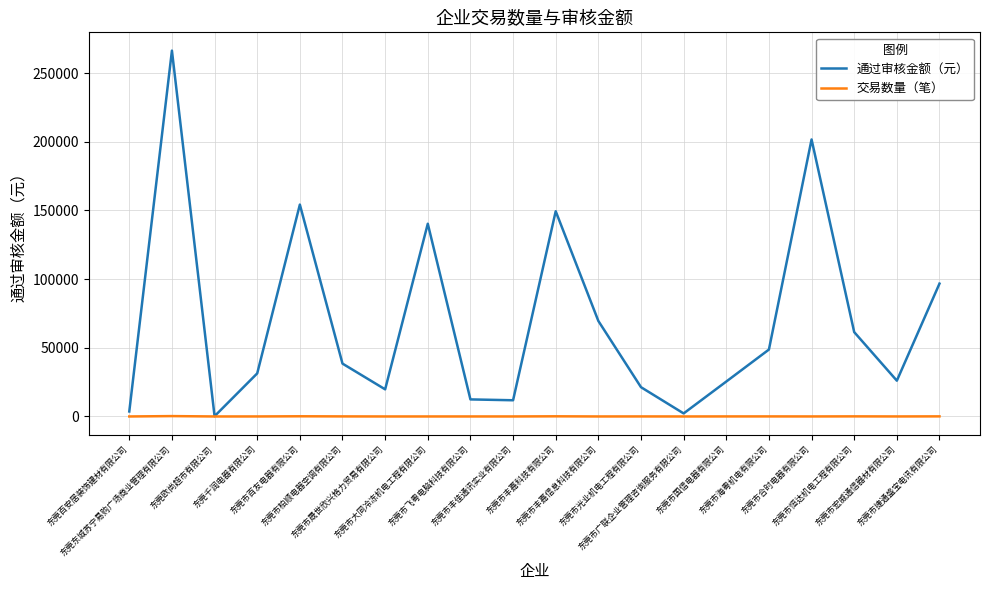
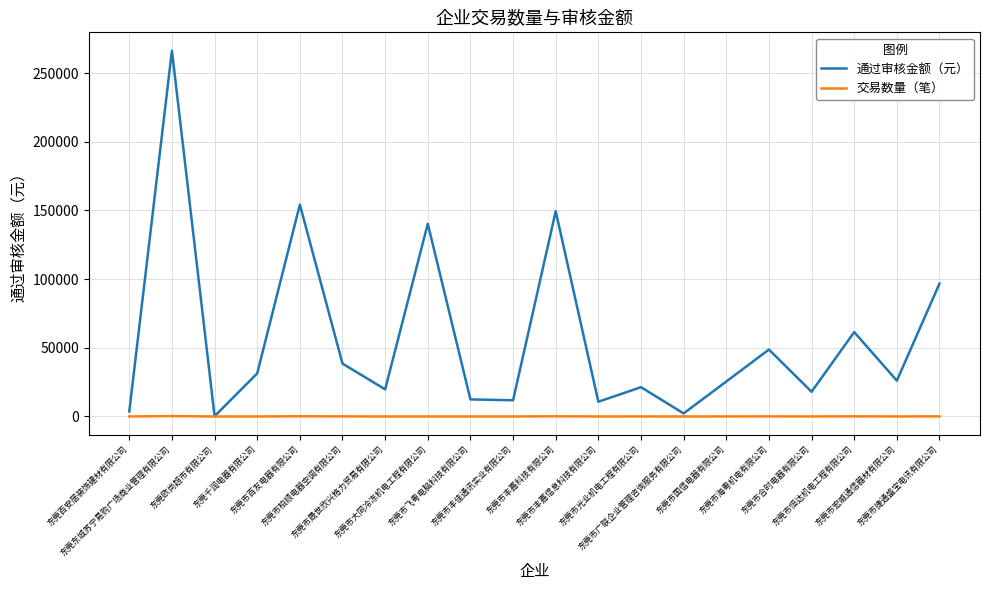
通过审核金额（元）, 东莞市丰嘉信息科技有限公司: 70000 -> 11000
通过审核金额（元）, 东莞市合时电器有限公司: 202000 -> 18000
